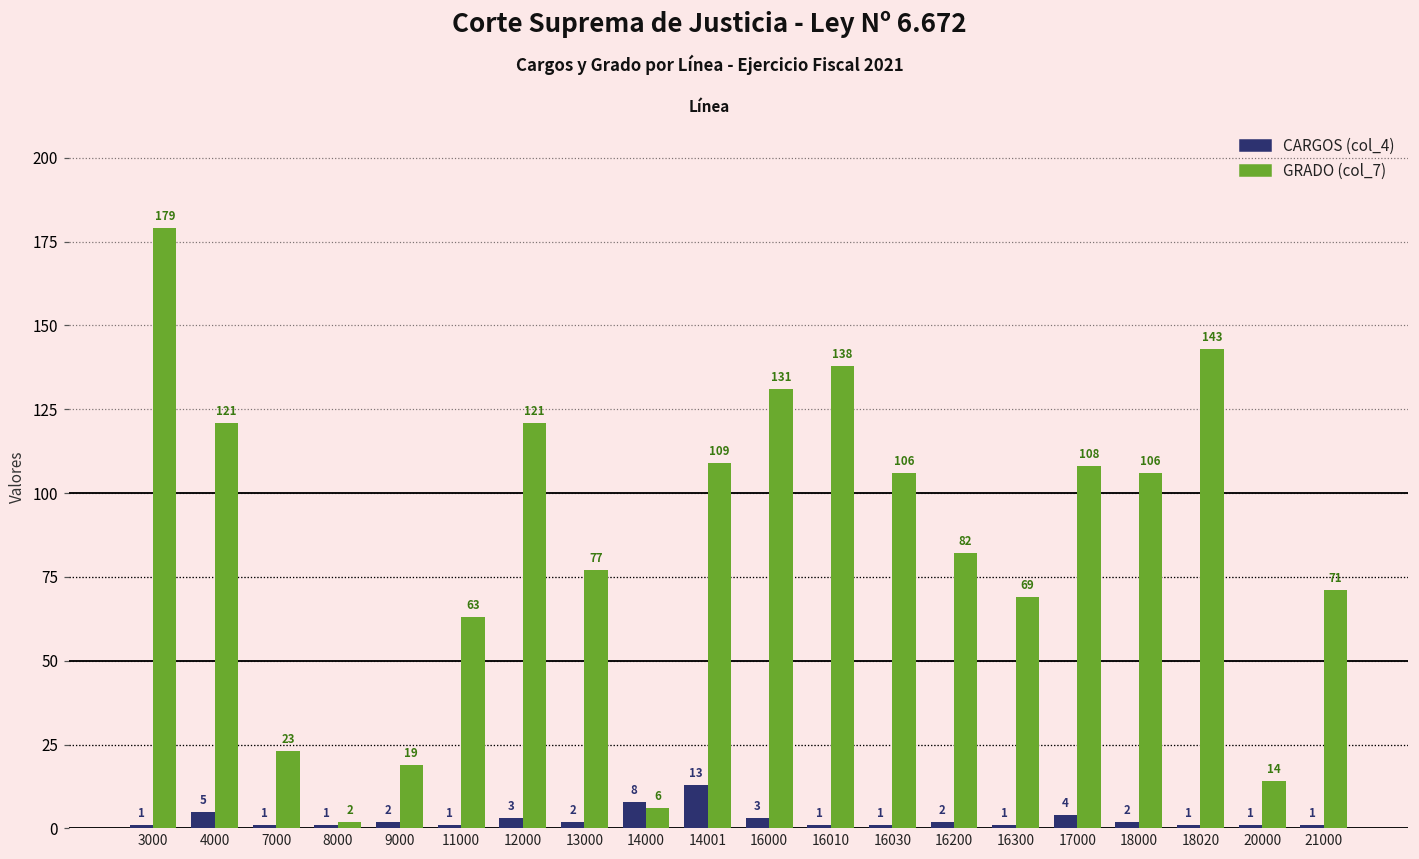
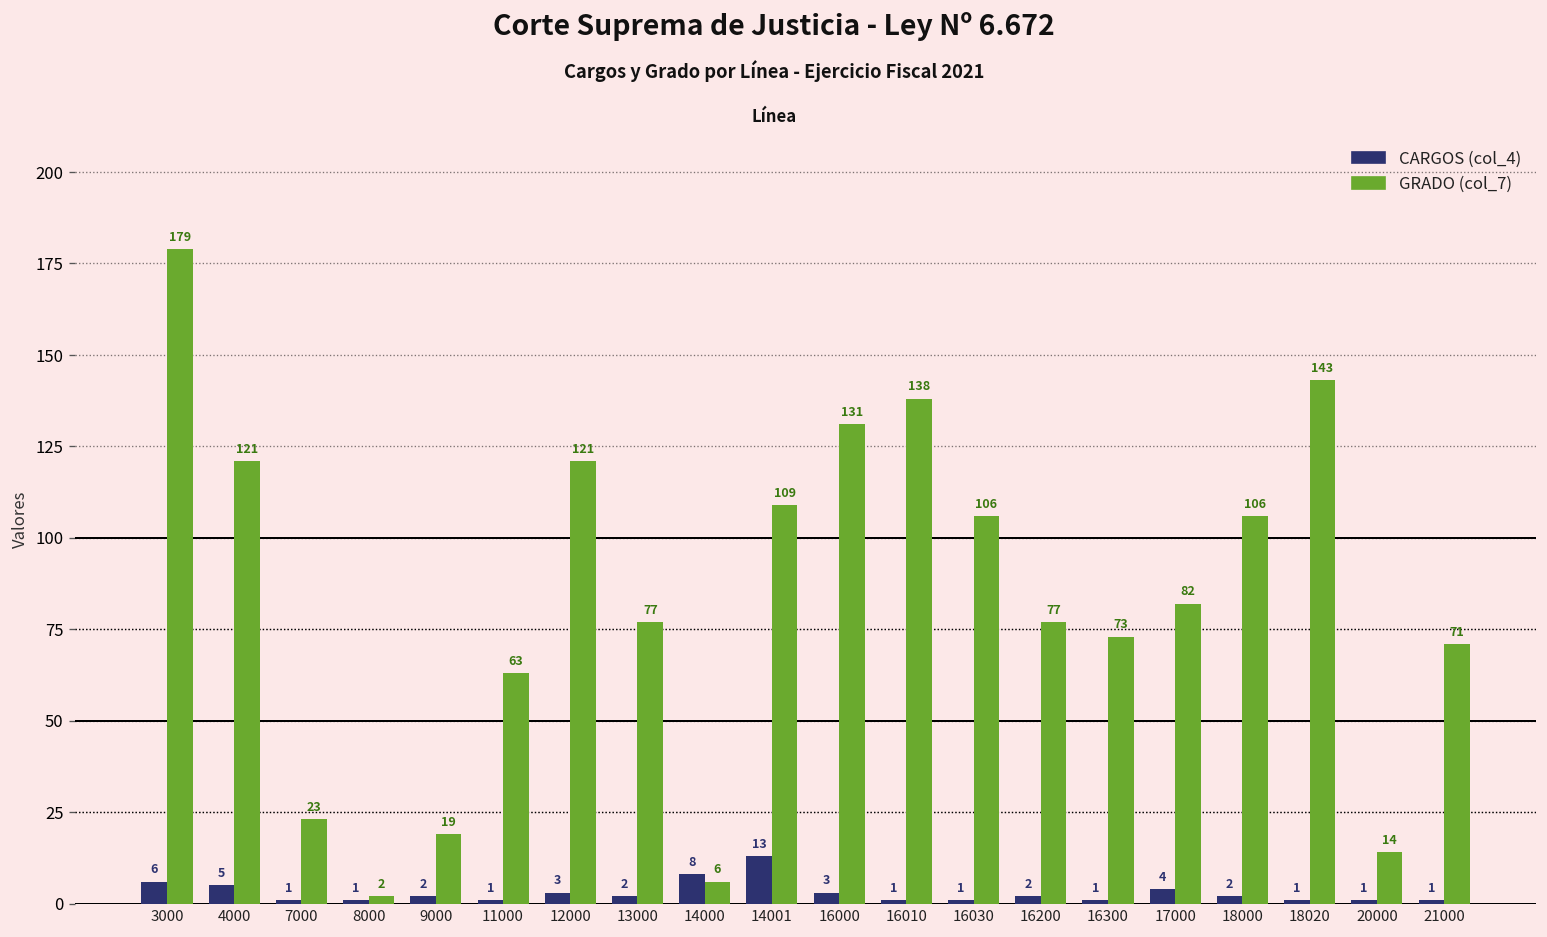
CARGOS (col_4), 3000: 1 -> 6
GRADO (col_7), 16200: 82 -> 77
GRADO (col_7), 16300: 69 -> 73
GRADO (col_7), 17000: 108 -> 82
